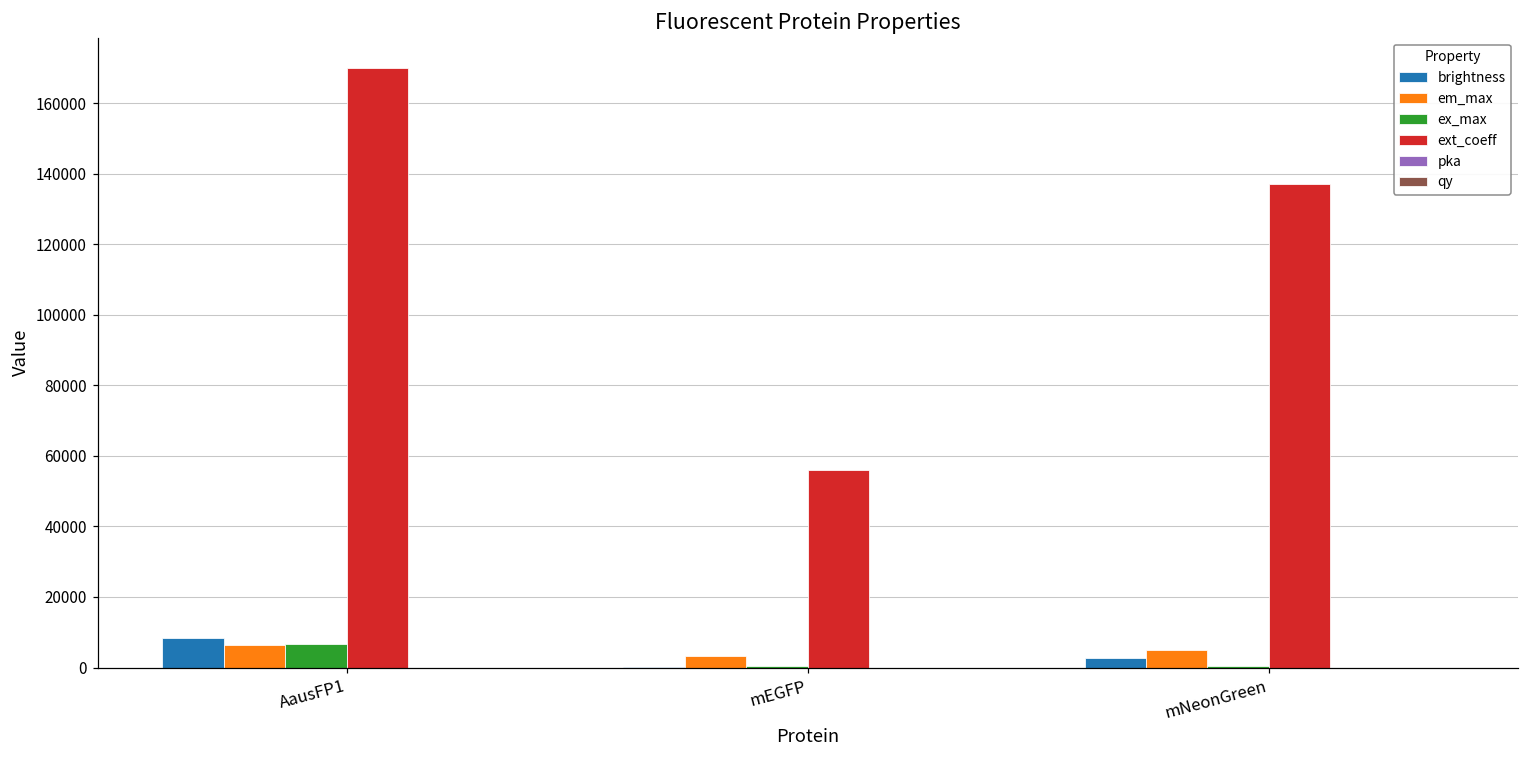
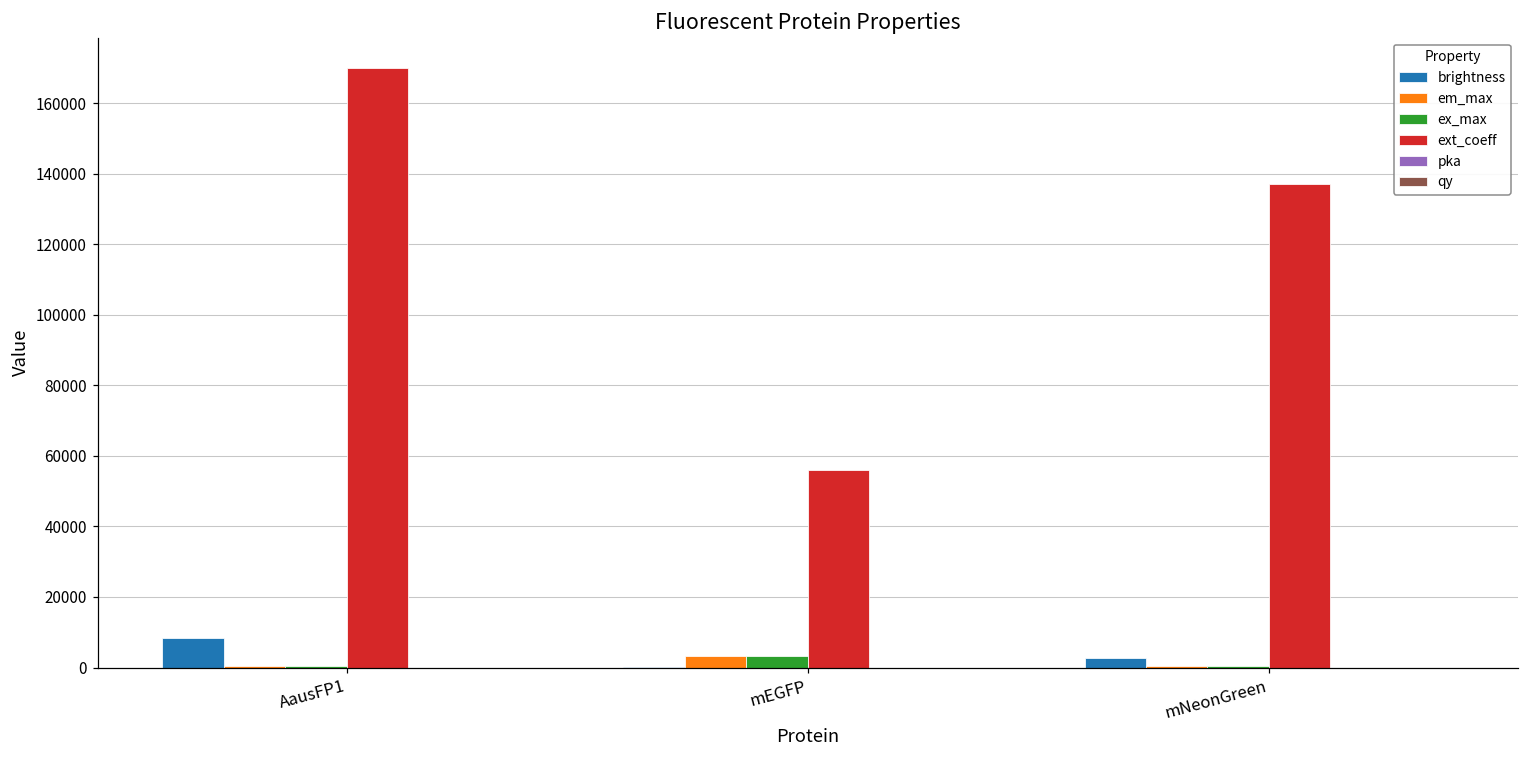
em_max, AausFP1: 6000 -> 1000
ex_max, AausFP1: 7000 -> 1000
ex_max, mEGFP: 0 -> 3000
em_max, mNeonGreen: 5000 -> 1000
